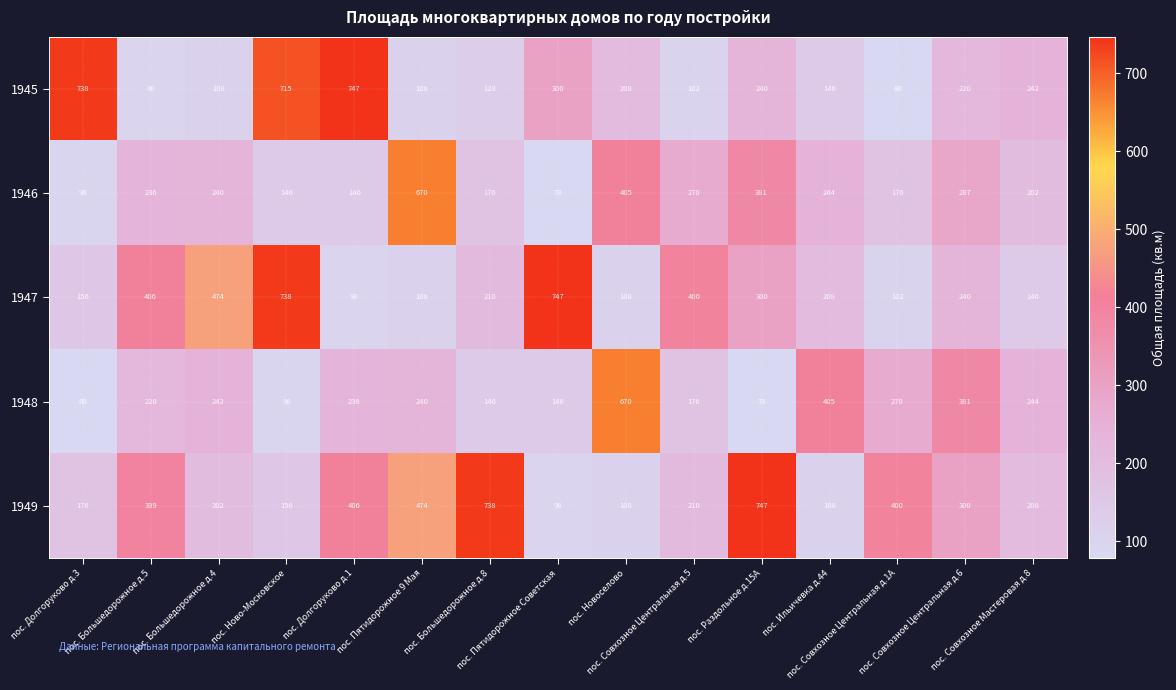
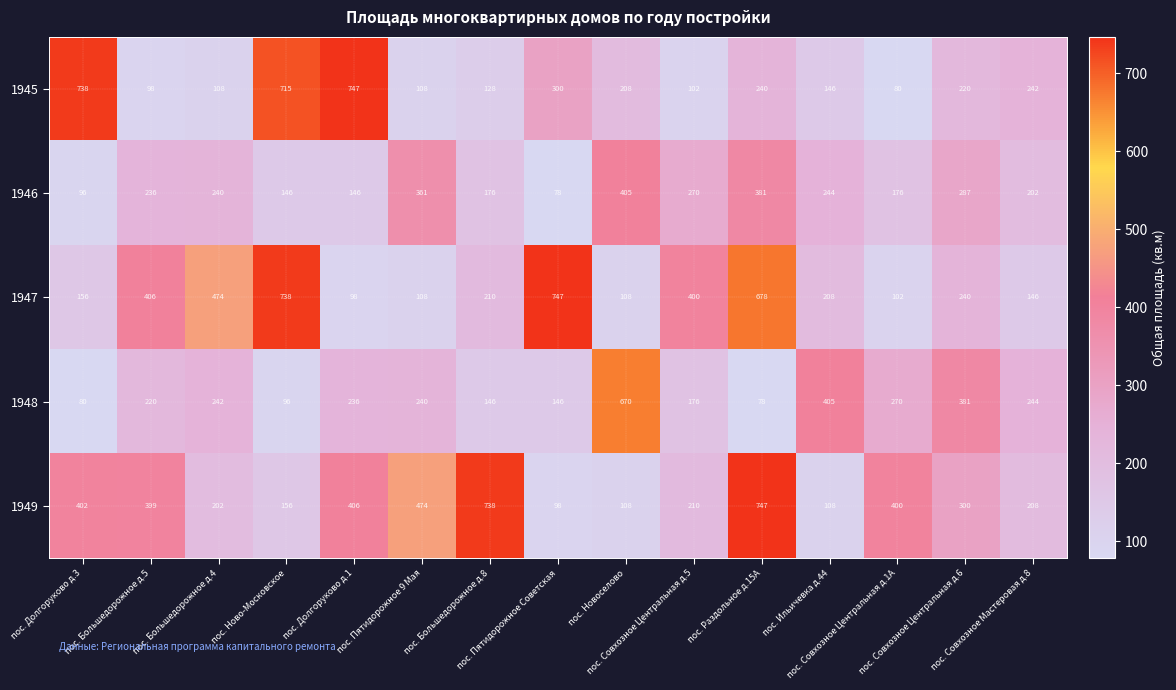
1946, пос. Пятидорожное 9 Мая: 670 -> 361
1947, пос. Раздольное д.15А: 300 -> 678
1949, пос. Долгоруково д.3: 176 -> 402
